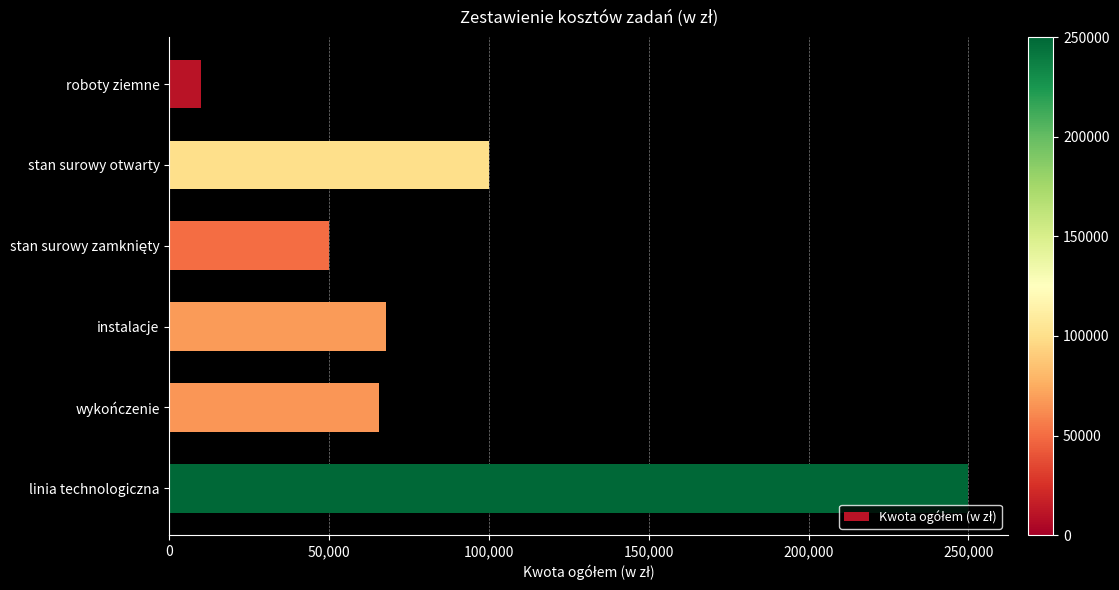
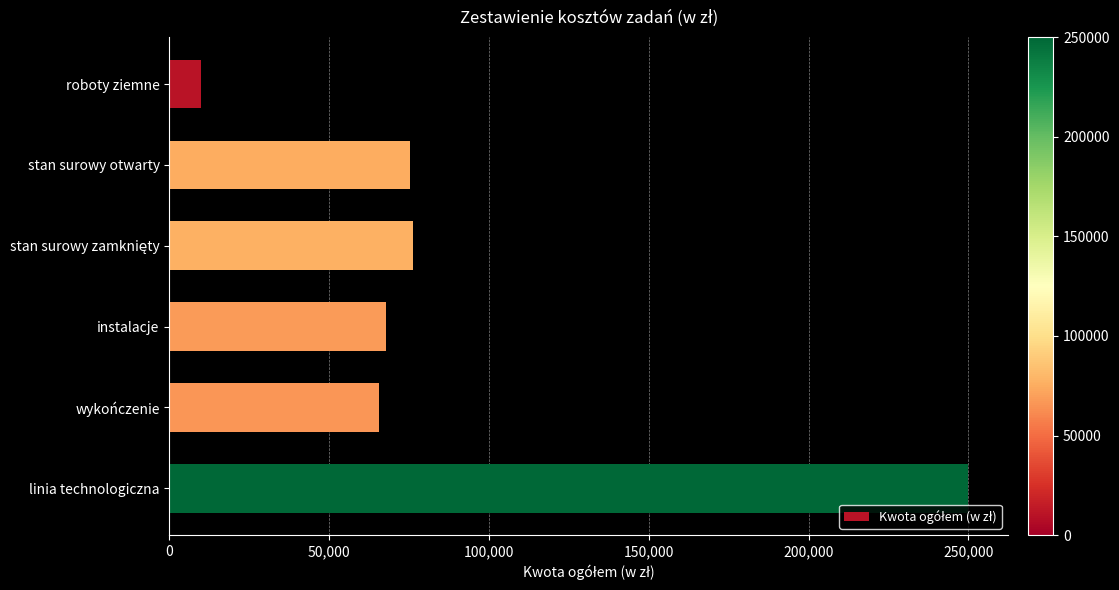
stan surowy otwarty: 100,000 -> 75,000
stan surowy zamknięty: 50,000 -> 76,000
